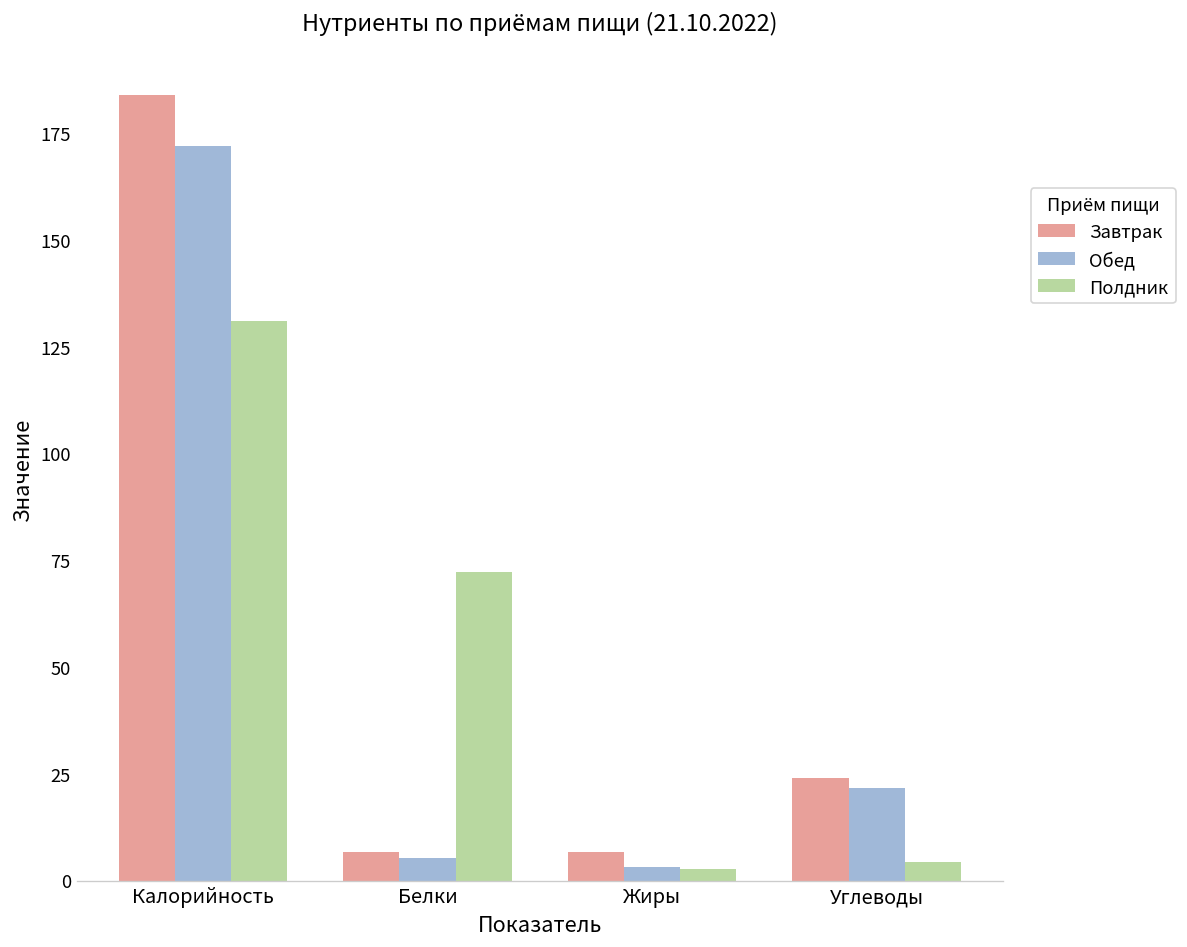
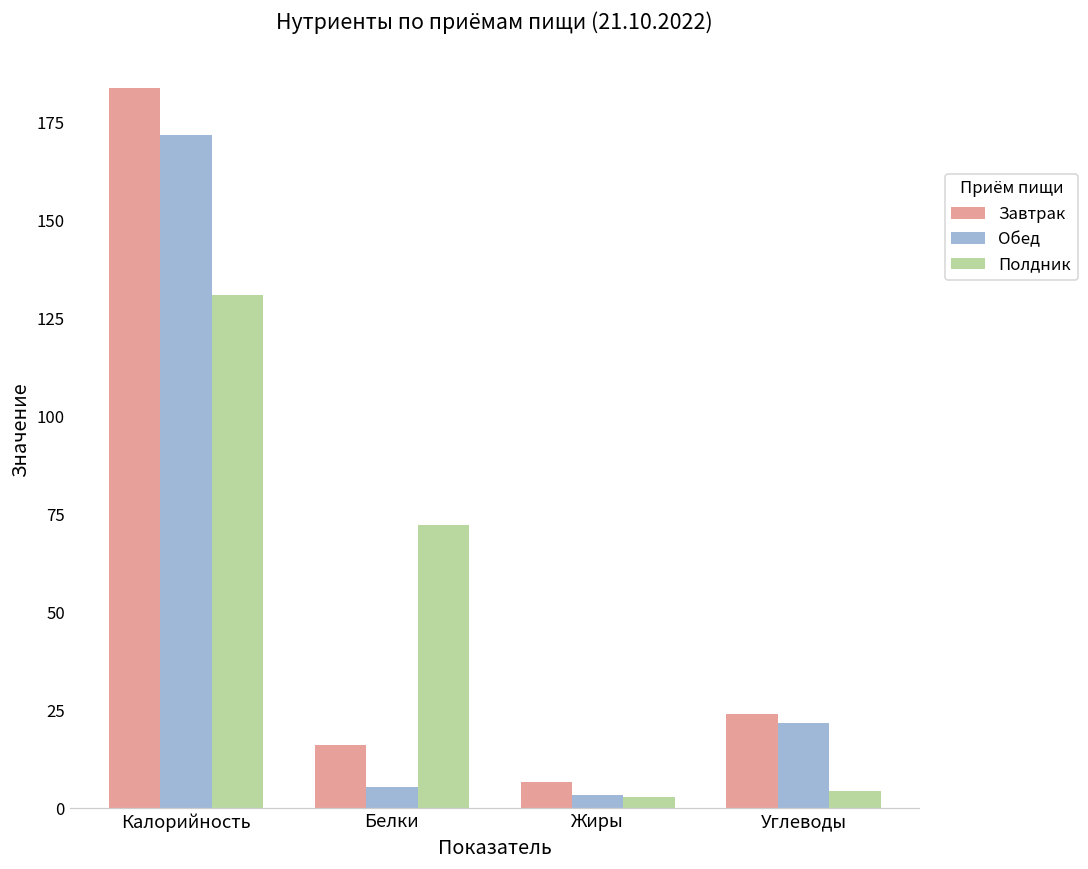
Завтрак, Белки: 7 -> 16
